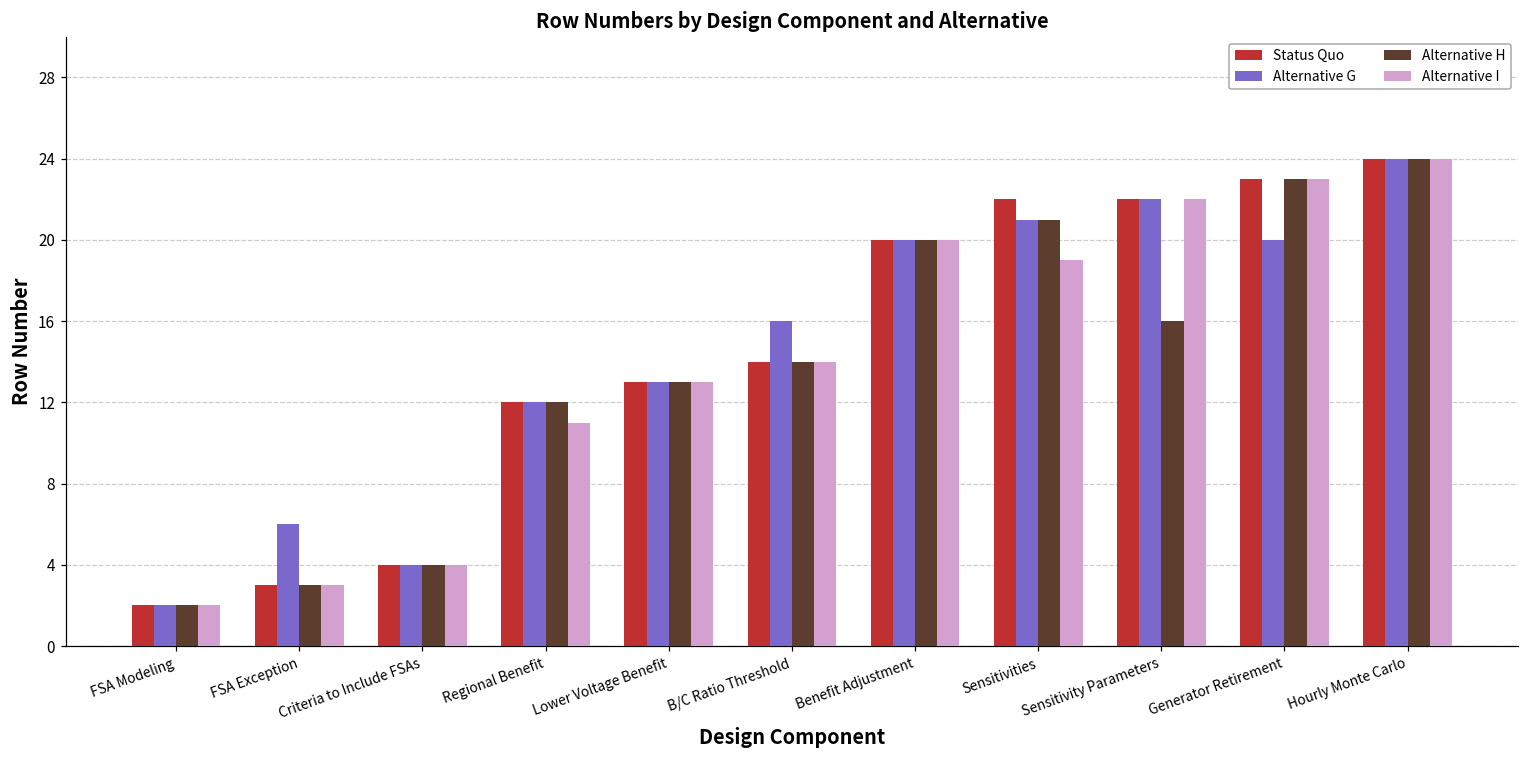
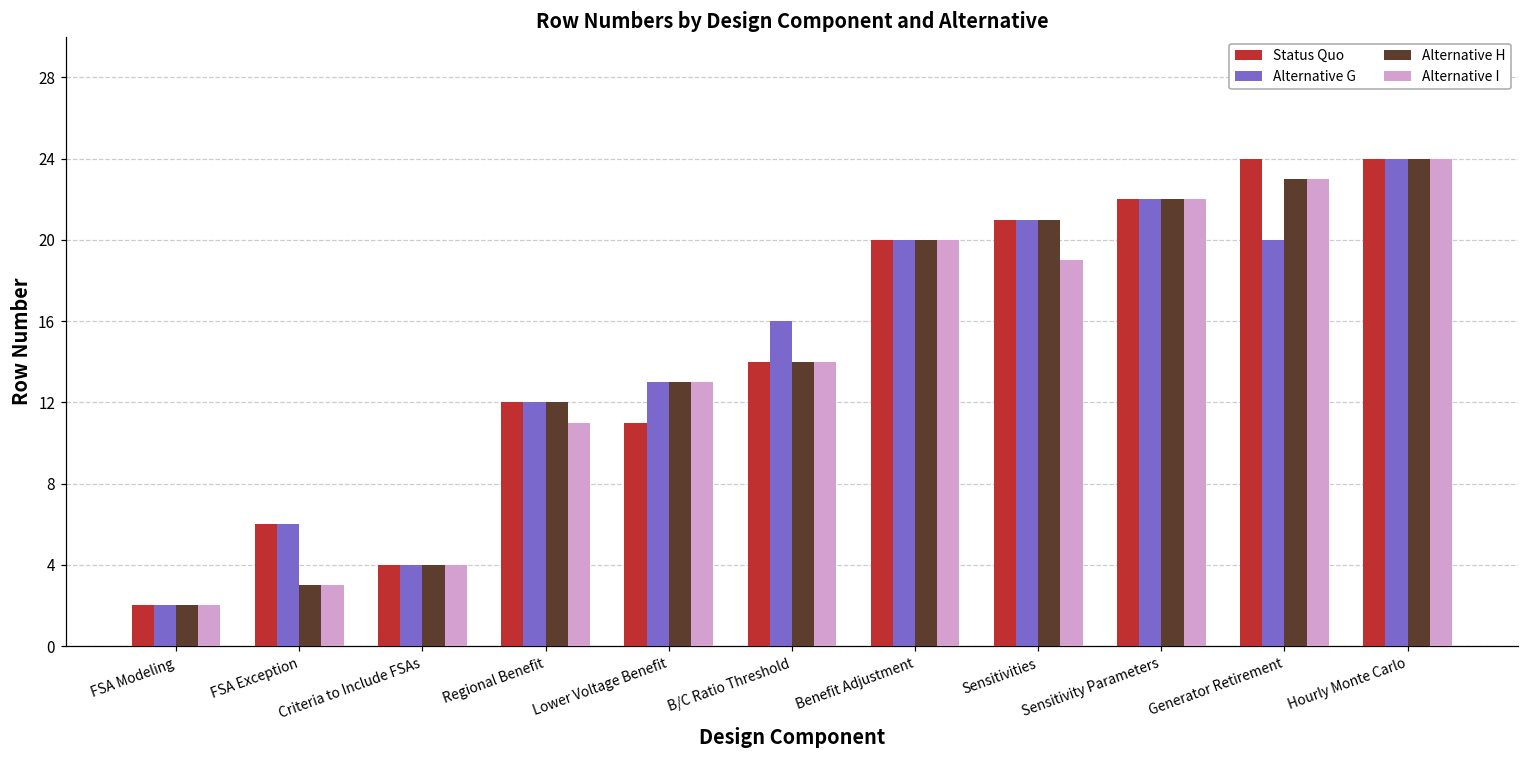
Status Quo, FSA Exception: 3 -> 6
Status Quo, Lower Voltage Benefit: 13 -> 11
Status Quo, Sensitivities: 22 -> 21
Alternative H, Sensitivity Parameters: 16 -> 22
Status Quo, Generator Retirement: 23 -> 24
